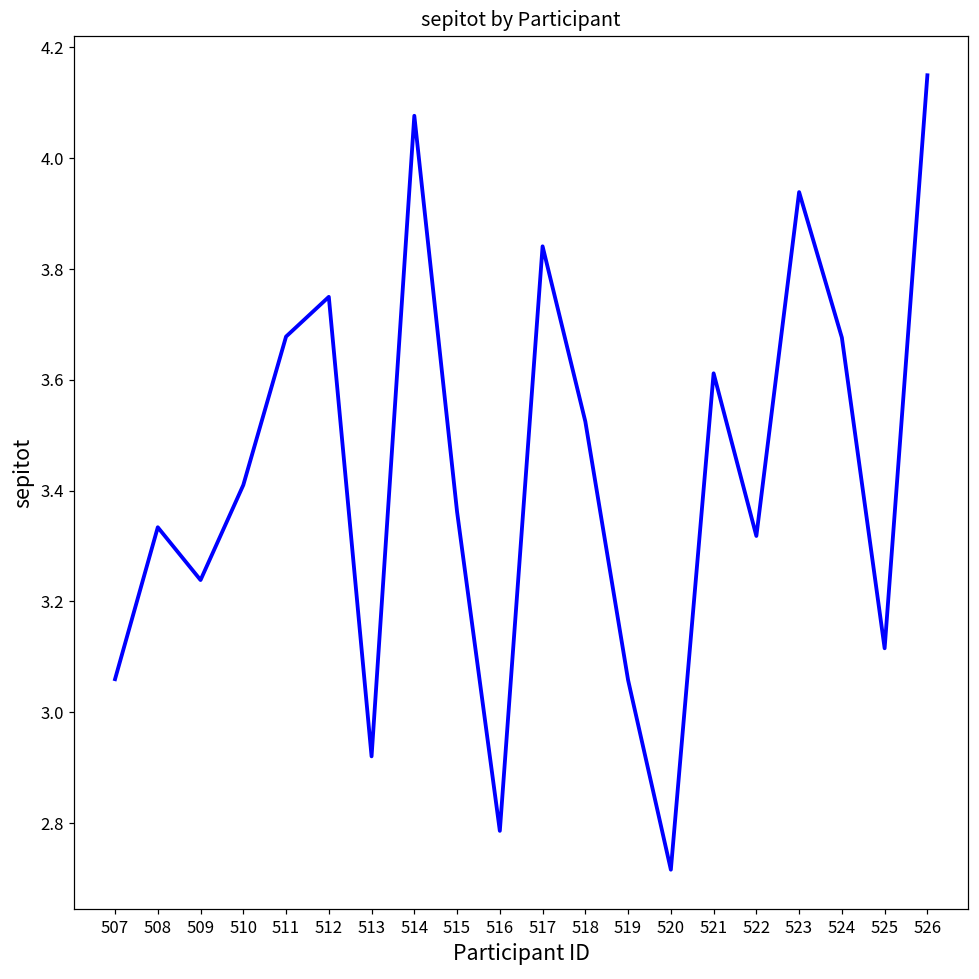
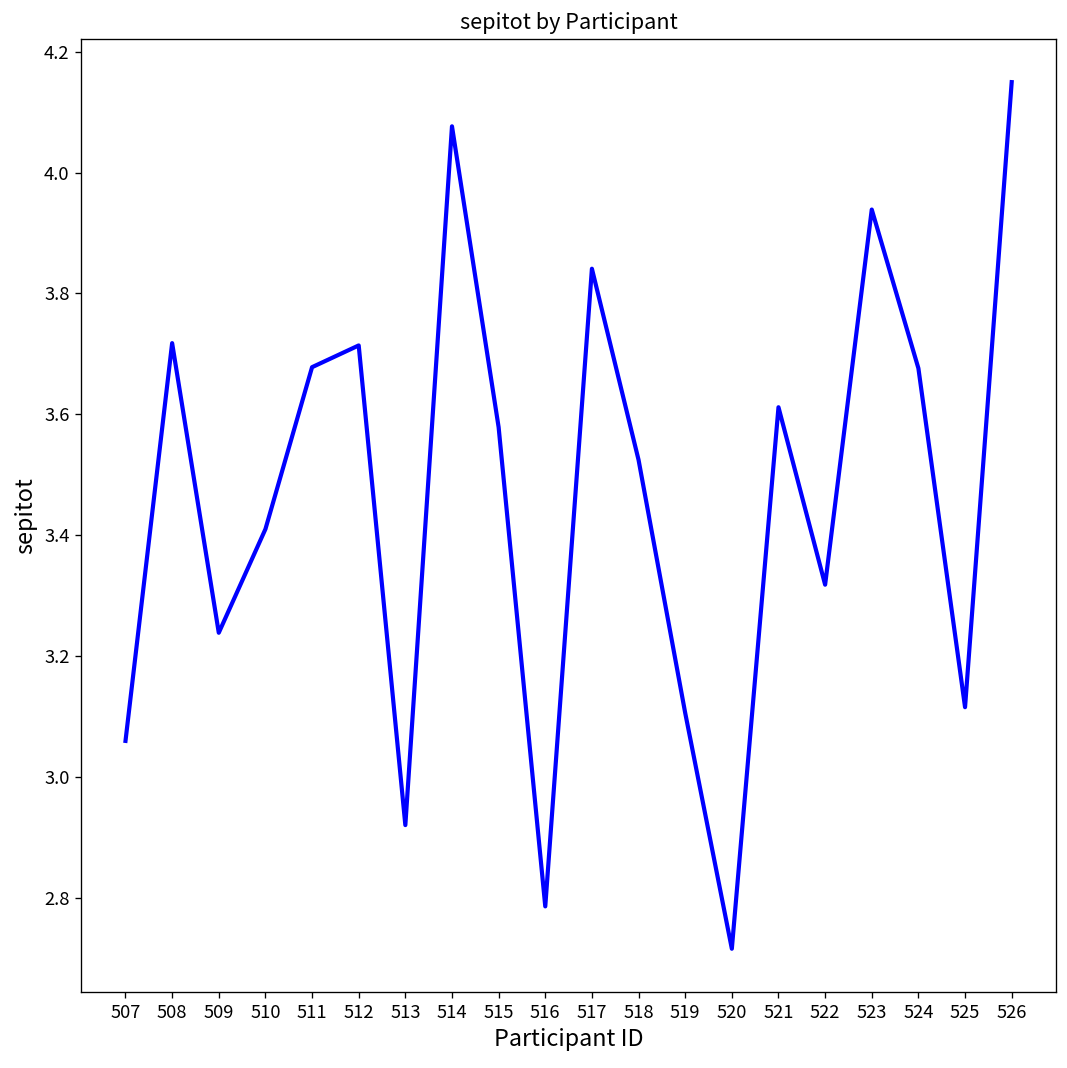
508: 3.33 -> 3.72
512: 3.75 -> 3.71
515: 3.36 -> 3.58
519: 3.06 -> 3.11
